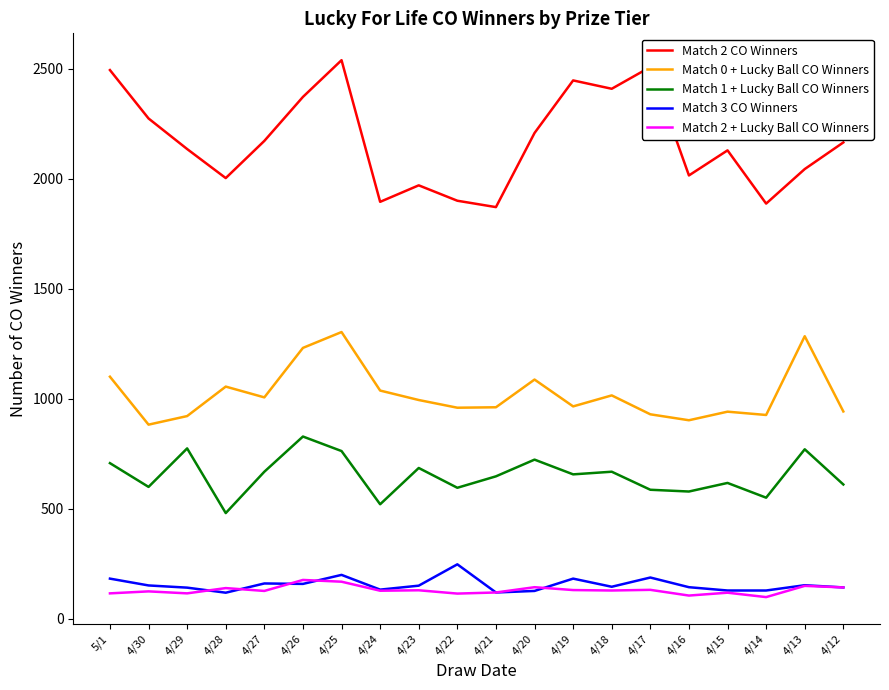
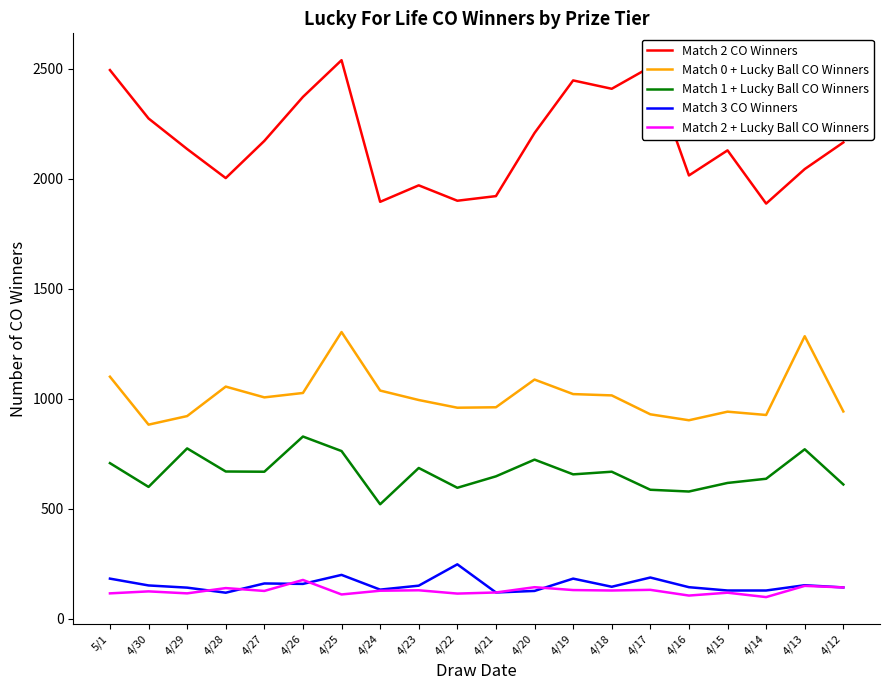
Match 1 + Lucky Ball CO Winners, 4/28: 480 -> 670
Match 0 + Lucky Ball CO Winners, 4/26: 1230 -> 1030
Match 2 + Lucky Ball CO Winners, 4/25: 170 -> 110
Match 2 CO Winners, 4/21: 1870 -> 1920
Match 0 + Lucky Ball CO Winners, 4/19: 970 -> 1020
Match 1 + Lucky Ball CO Winners, 4/14: 550 -> 640
